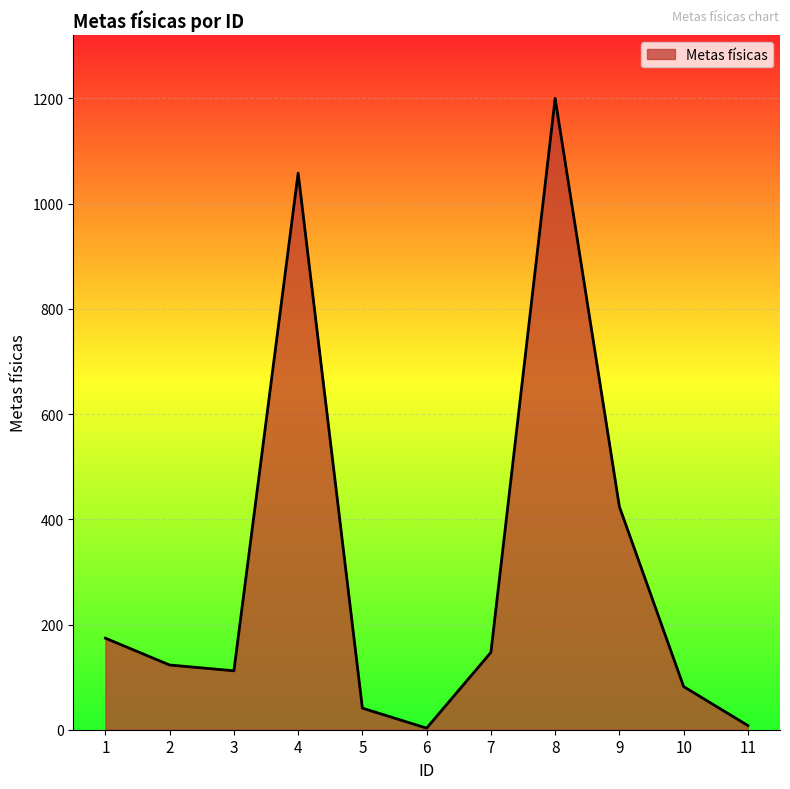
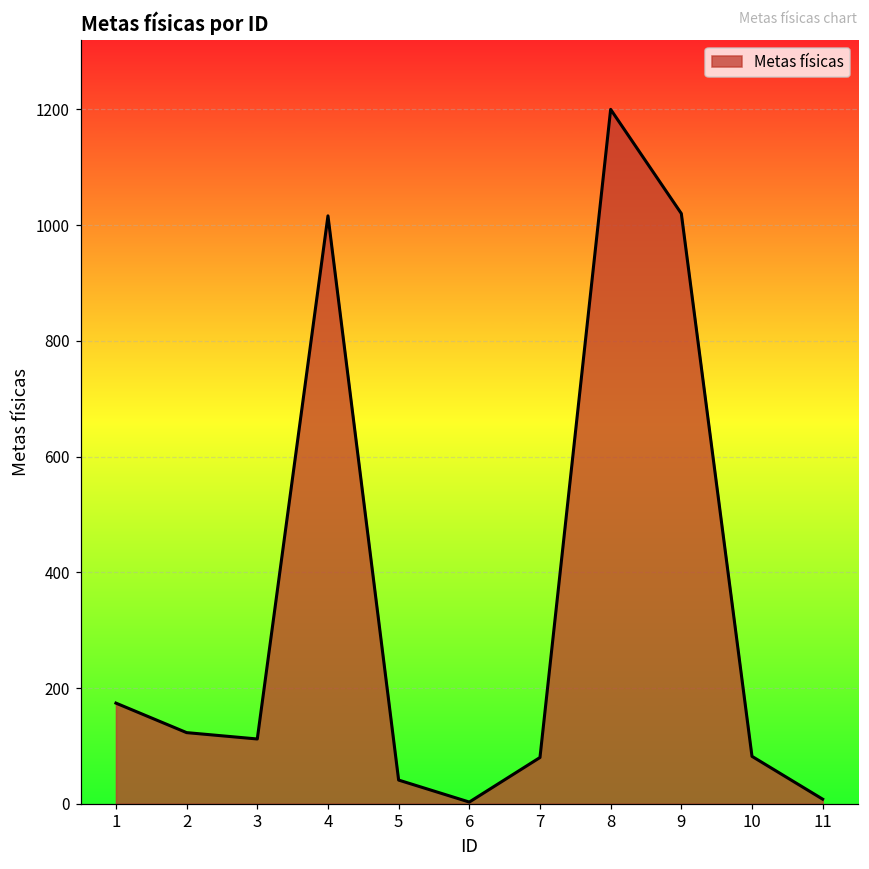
4: 1060 -> 1020
7: 150 -> 80
9: 420 -> 1020
